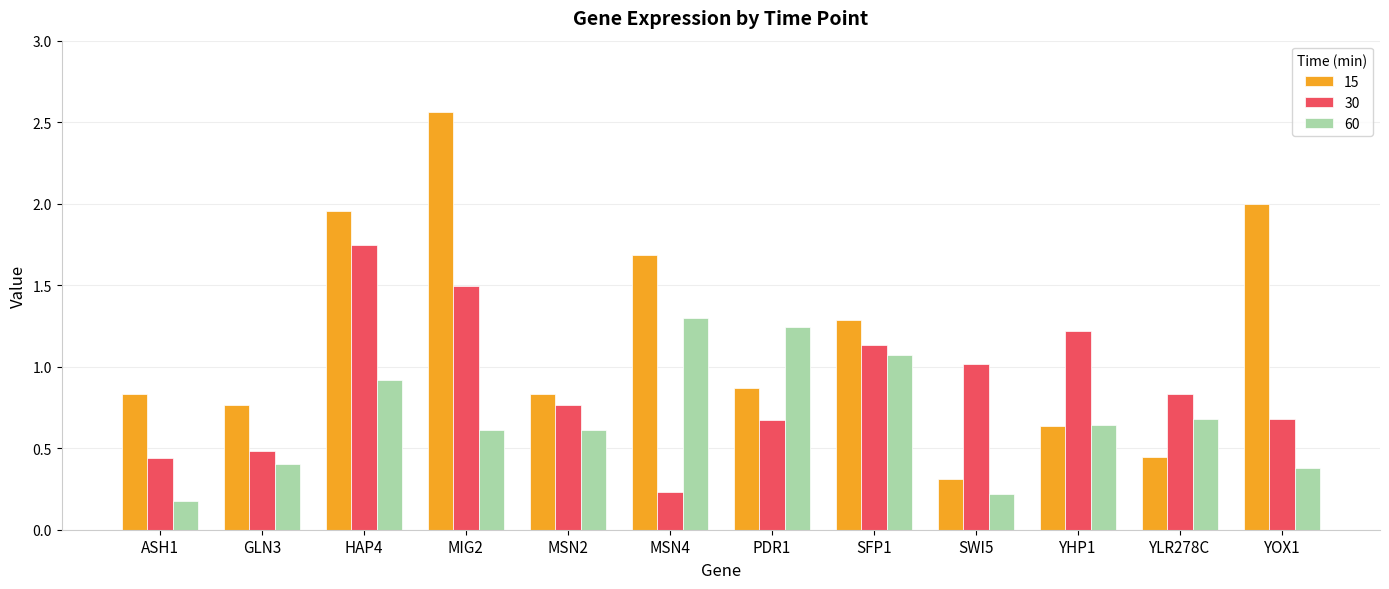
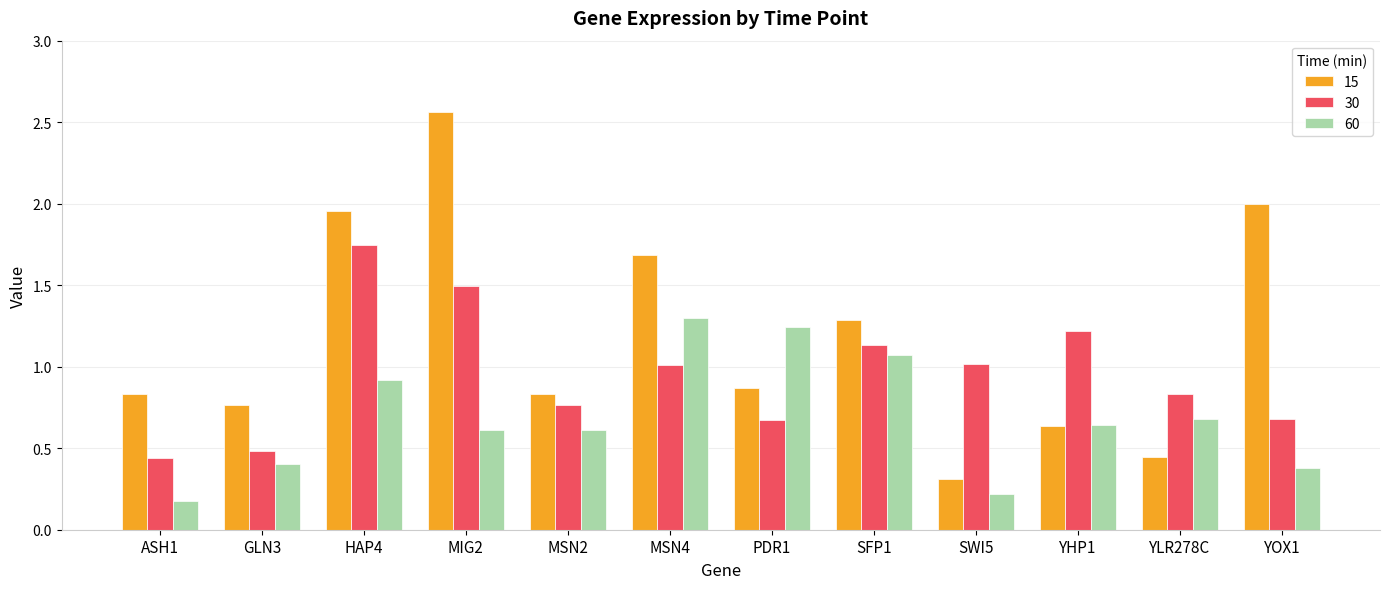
30, MSN4: 0.23 -> 1.01
